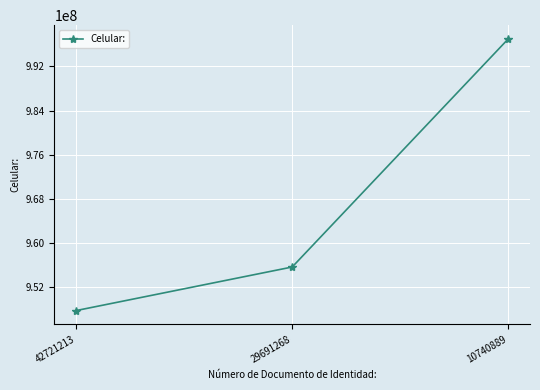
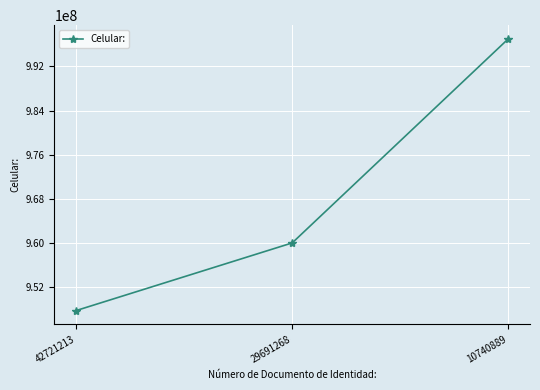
29691268: 956000000 -> 960000000
